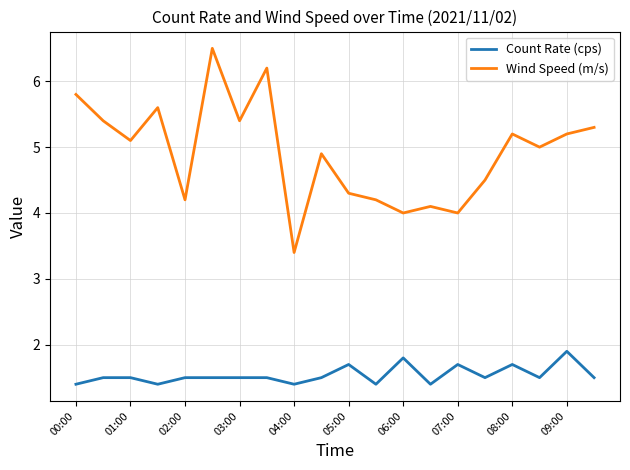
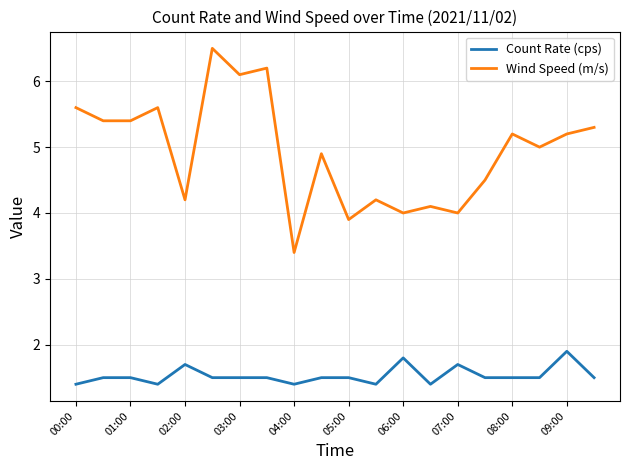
Wind Speed (m/s), 00:00: 5.8 -> 5.6
Wind Speed (m/s), 01:00: 5.1 -> 5.4
Count Rate (cps), 02:00: 1.5 -> 1.7
Wind Speed (m/s), 03:00: 5.4 -> 6.1
Count Rate (cps), 05:00: 1.7 -> 1.5
Wind Speed (m/s), 05:00: 4.3 -> 3.9
Count Rate (cps), 08:00: 1.7 -> 1.5
